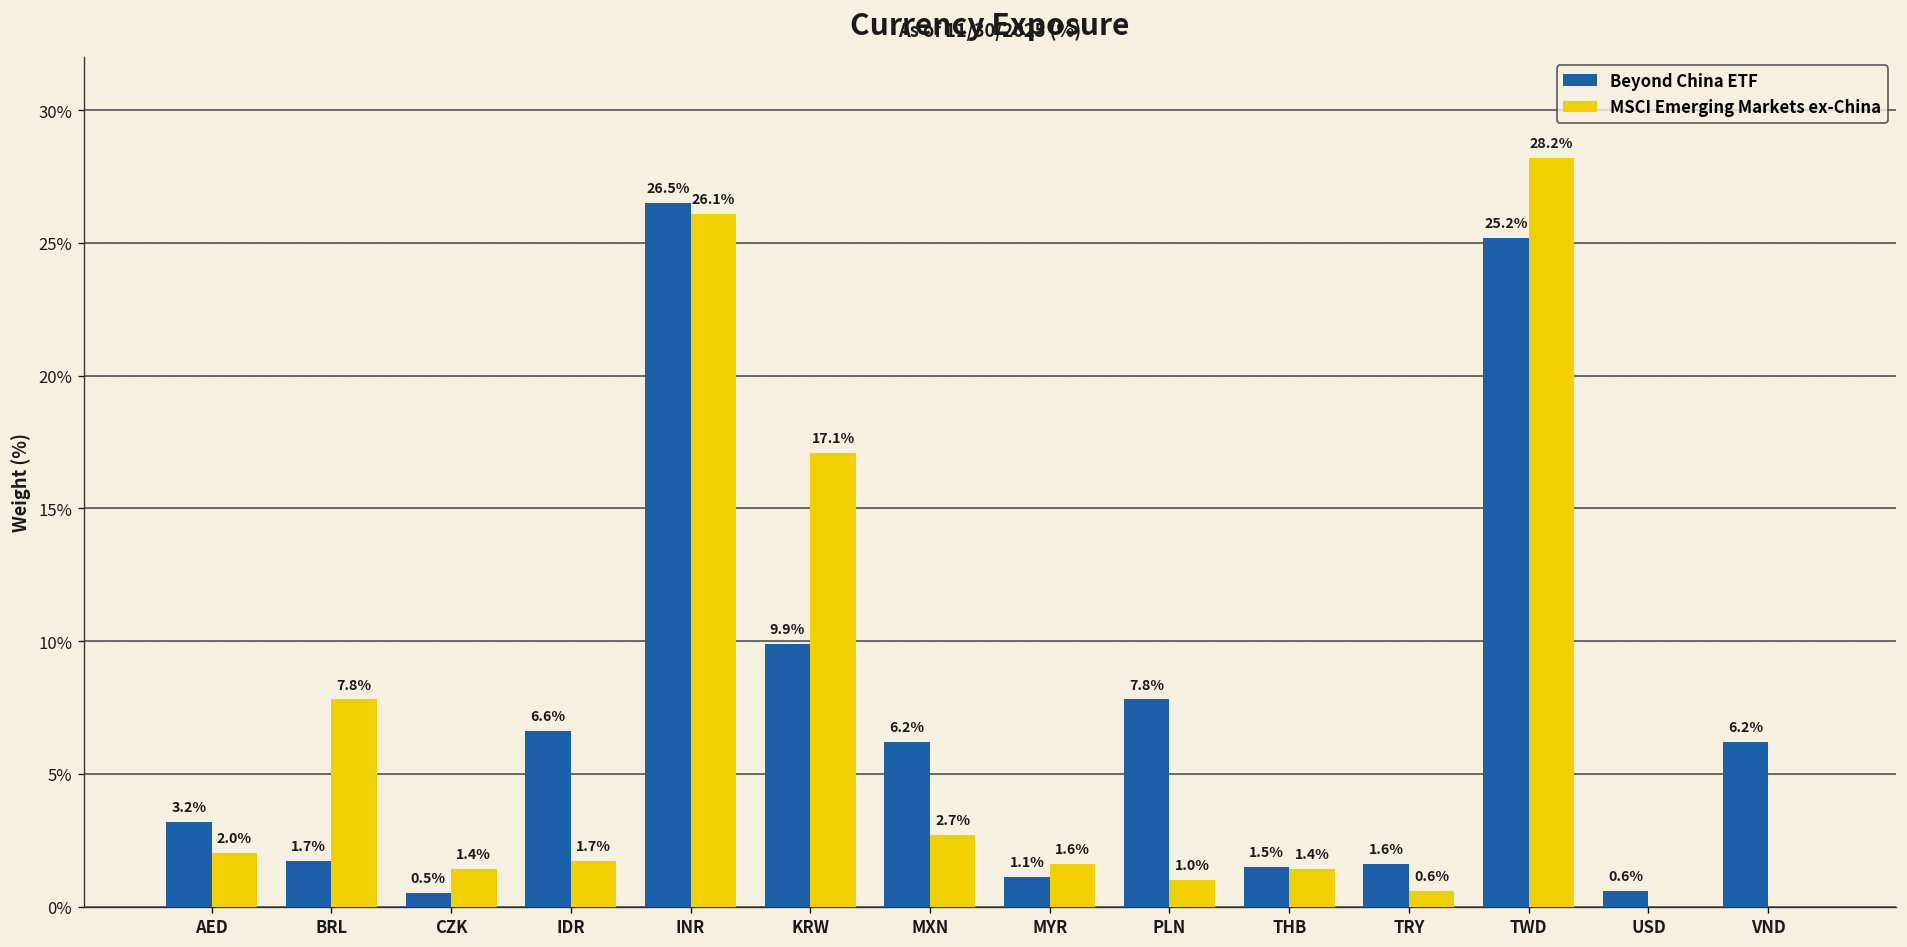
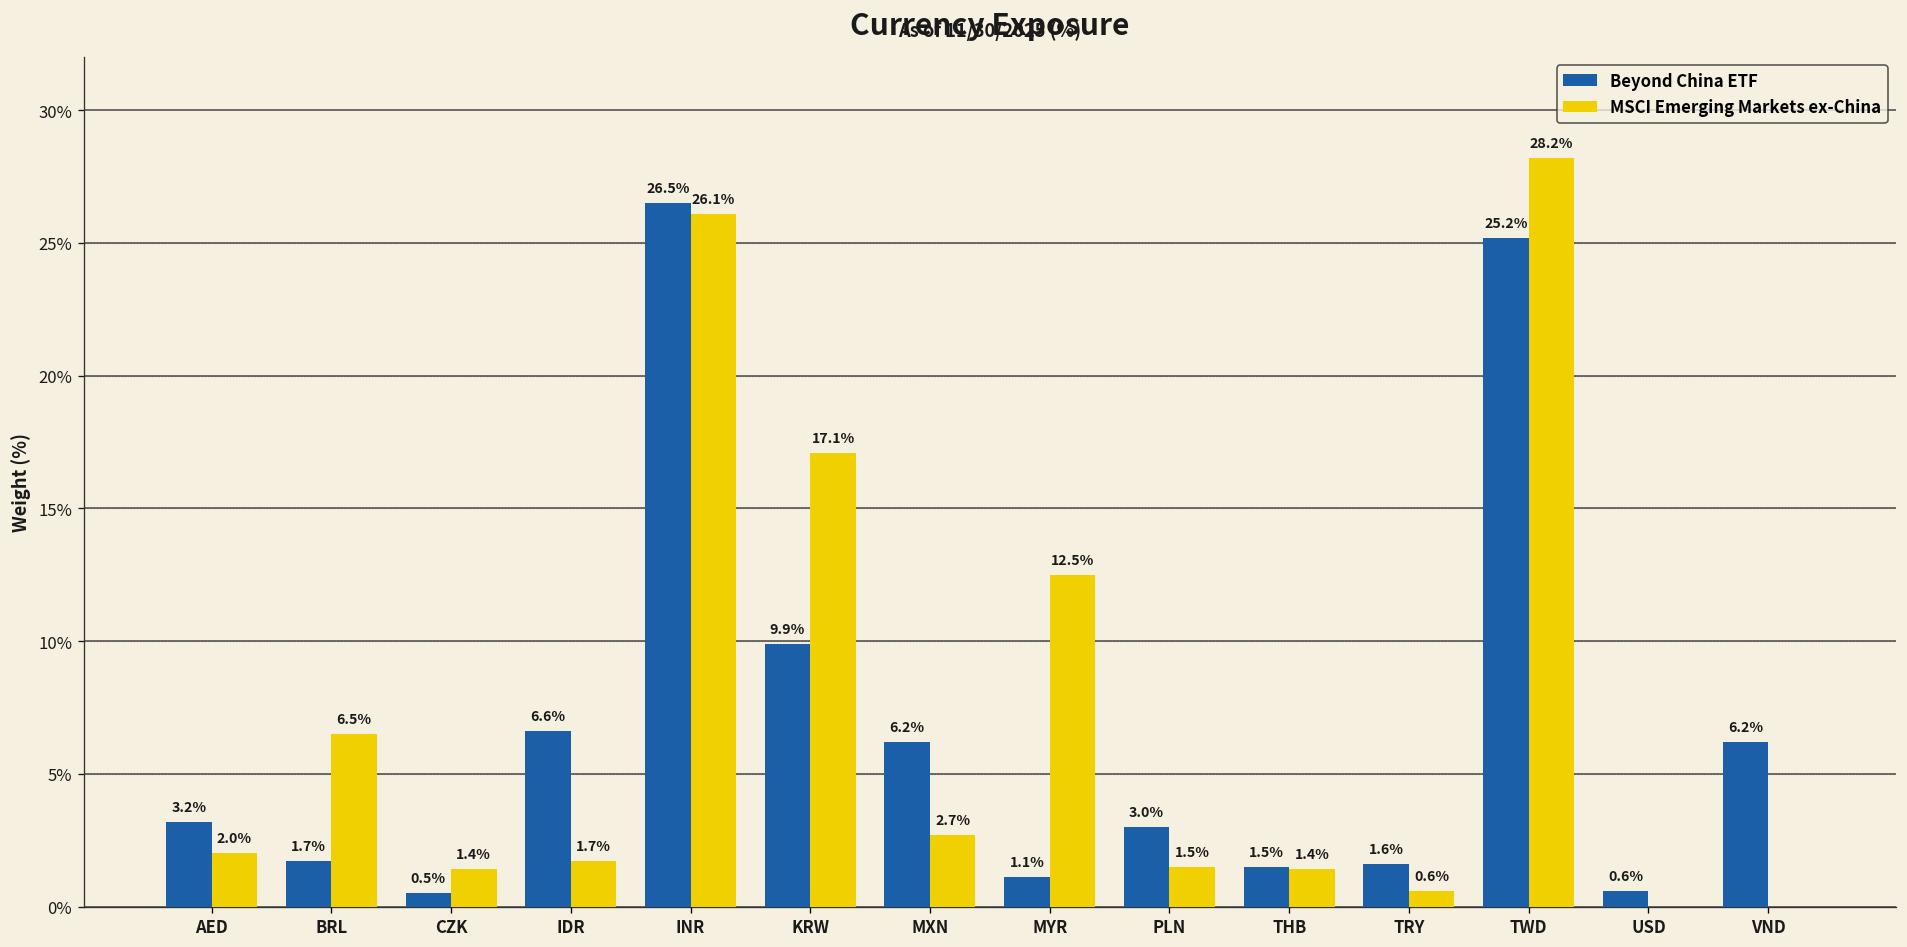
MSCI Emerging Markets ex-China, BRL: 7.8% -> 6.5%
MSCI Emerging Markets ex-China, MYR: 1.6% -> 12.5%
Beyond China ETF, PLN: 7.8% -> 3.0%
MSCI Emerging Markets ex-China, PLN: 1.0% -> 1.5%
